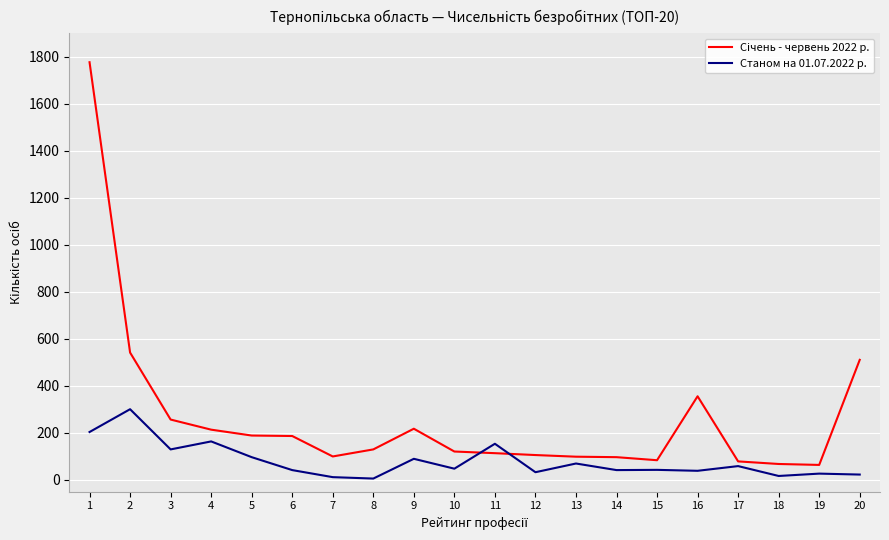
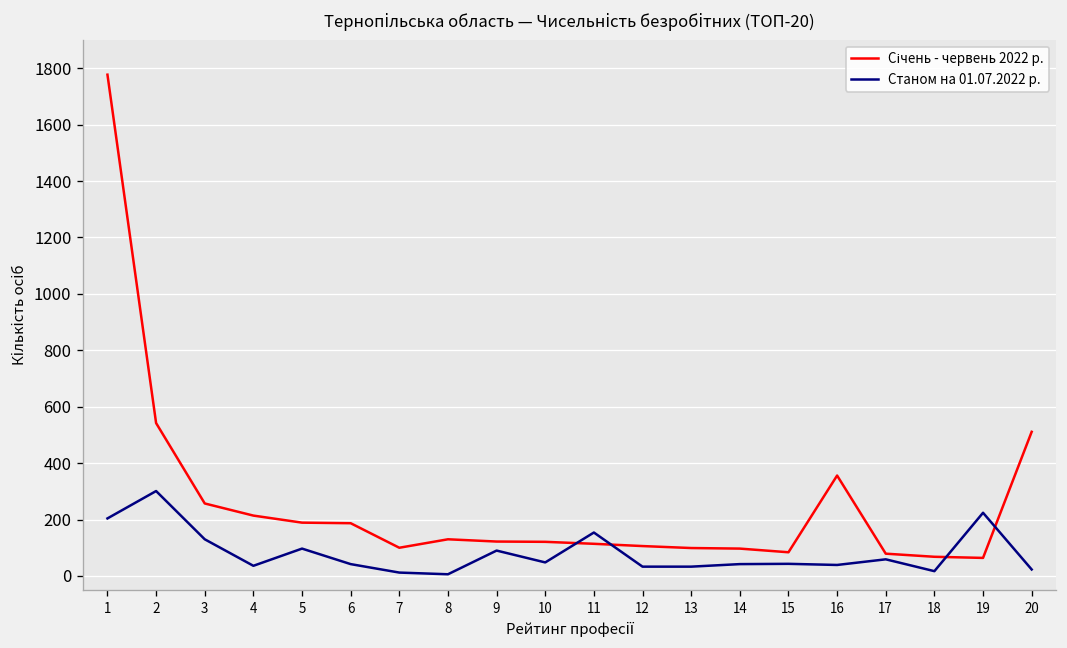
Станом на 01.07.2022 р., 4: 160 -> 40
Січень - червень 2022 р., 9: 220 -> 120
Станом на 01.07.2022 р., 13: 70 -> 30
Станом на 01.07.2022 р., 19: 30 -> 220
